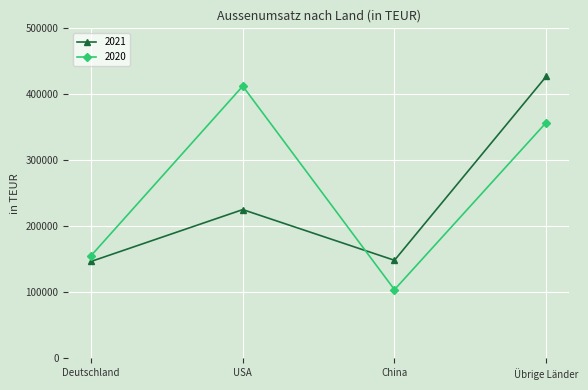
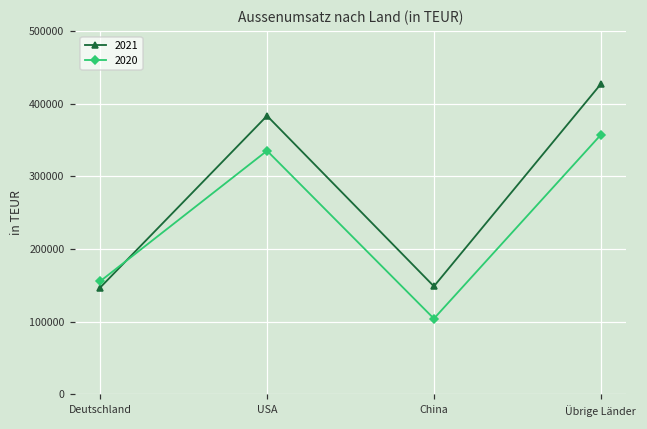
2021, USA: 230000 -> 380000
2020, USA: 410000 -> 340000
